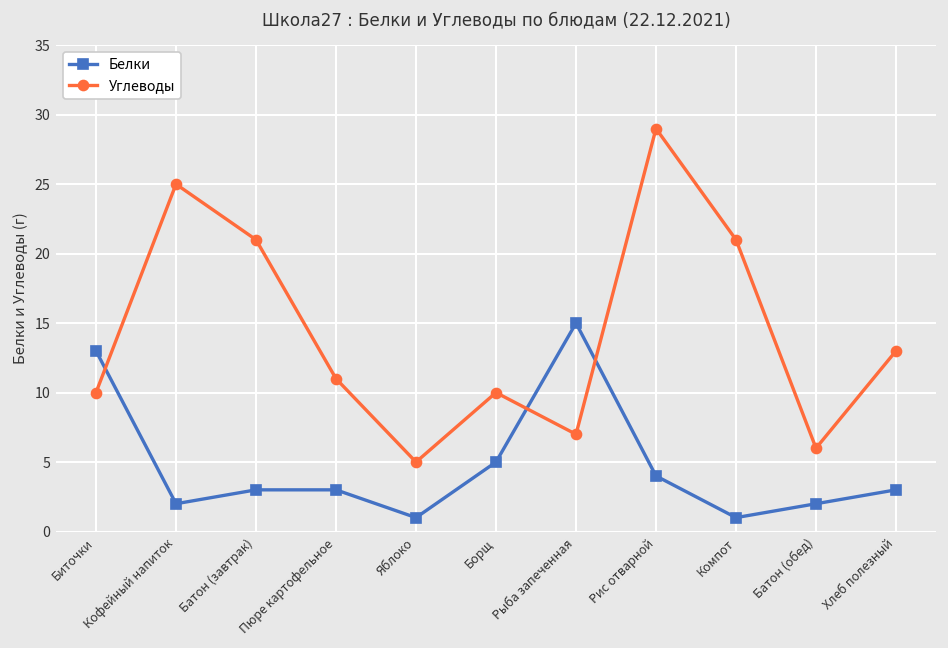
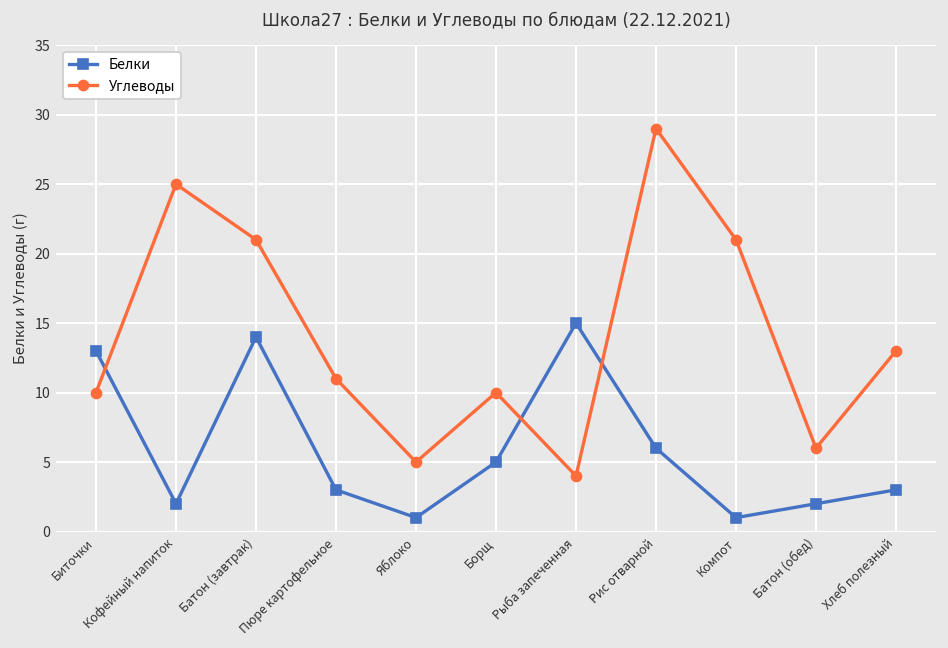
Белки, Батон (завтрак): 3 -> 14
Углеводы, Рыба запеченная: 7 -> 4
Белки, Рис отварной: 4 -> 6
